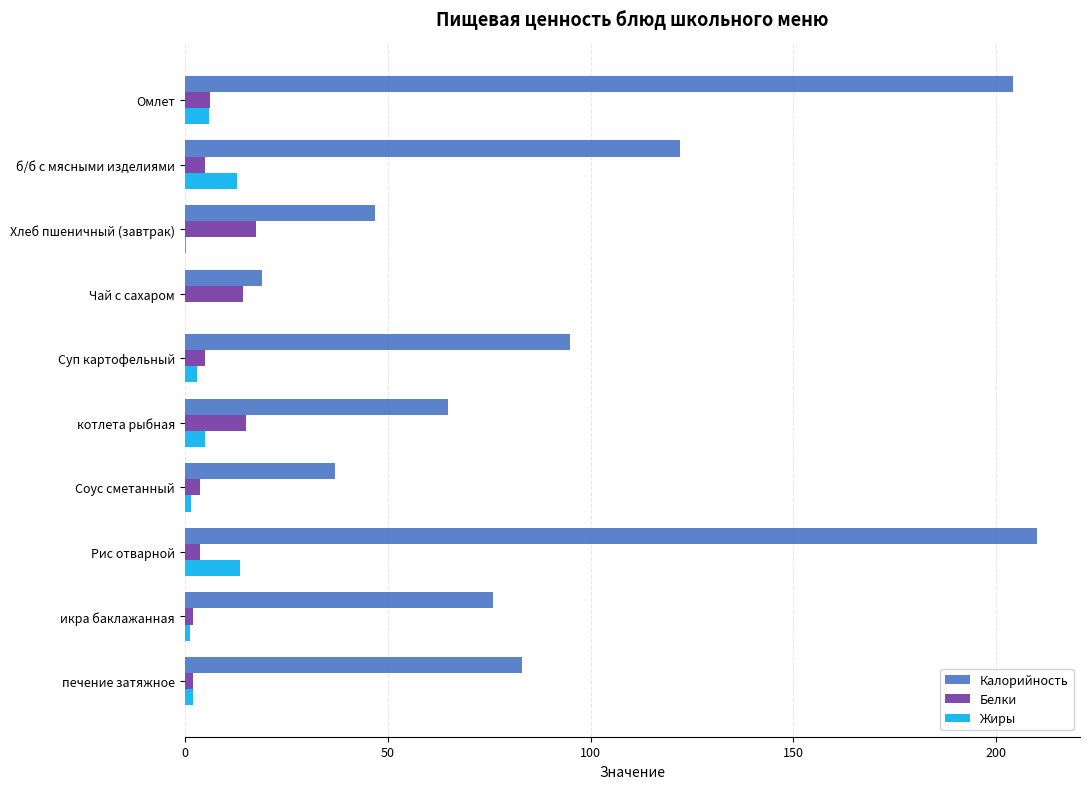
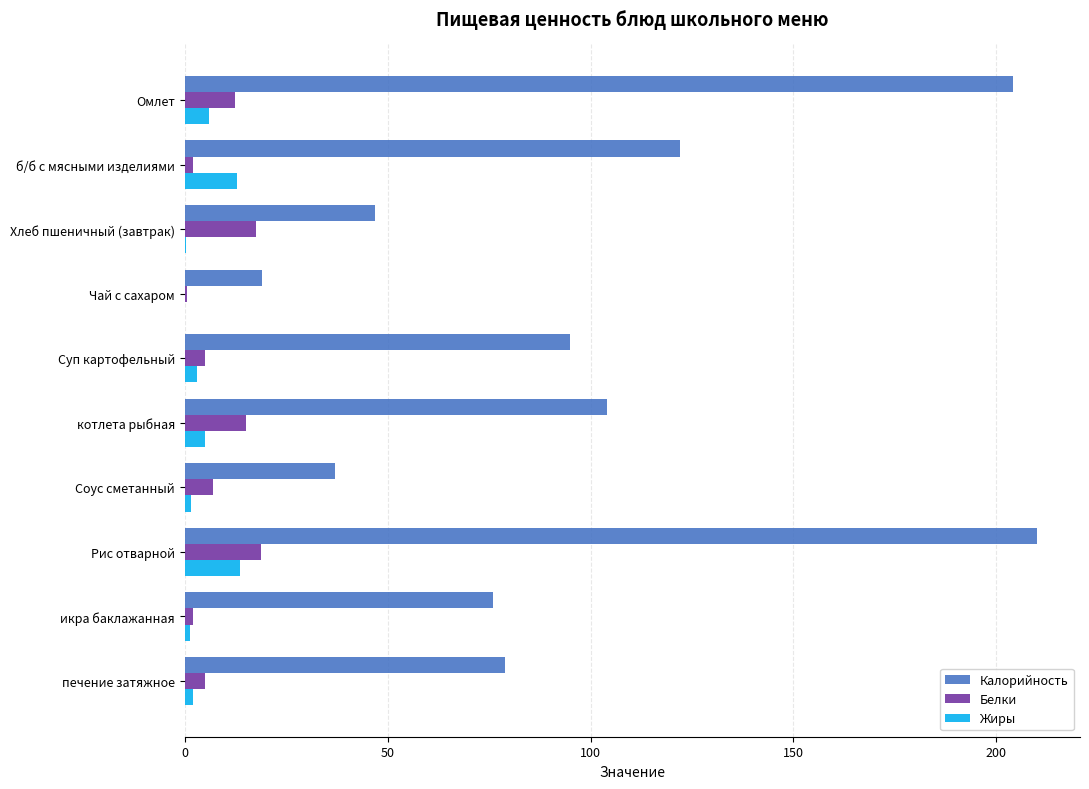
Белки, Омлет: 6 -> 12
Белки, б/б с мясными изделиями: 5 -> 2
Белки, Чай с сахаром: 14 -> 1
Калорийность, котлета рыбная: 65 -> 104
Белки, Соус сметанный: 4 -> 7
Белки, Рис отварной: 4 -> 19
Калорийность, печение затяжное: 83 -> 79
Белки, печение затяжное: 2 -> 5
